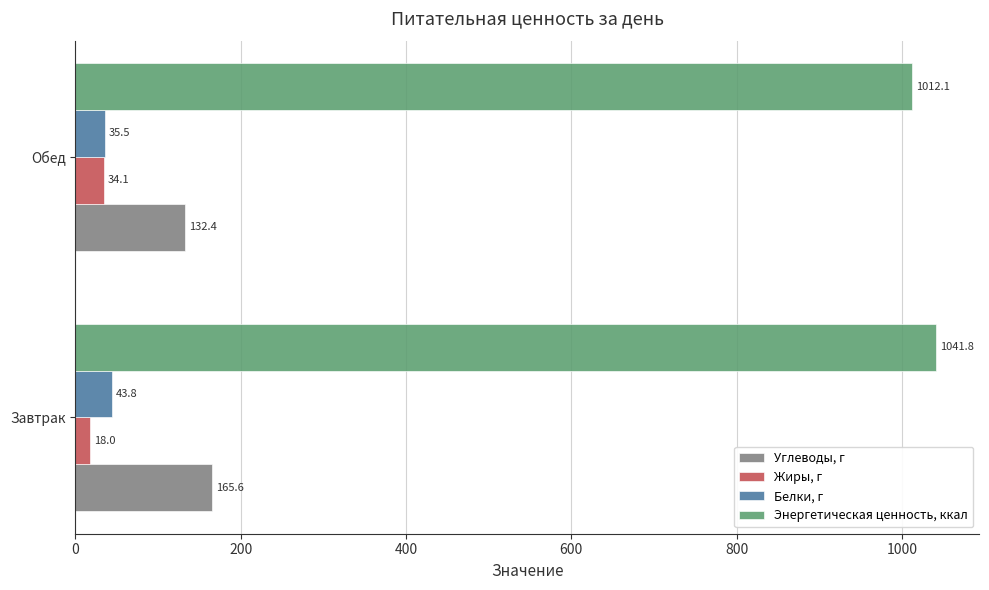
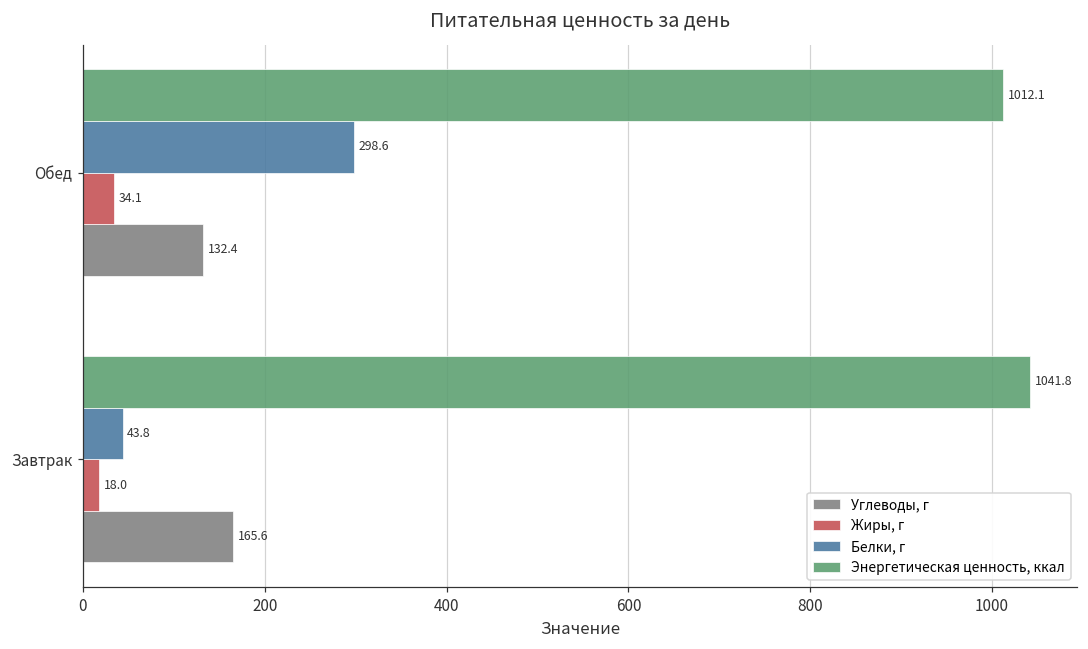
Белки, г, Обед: 35.5 -> 298.6
